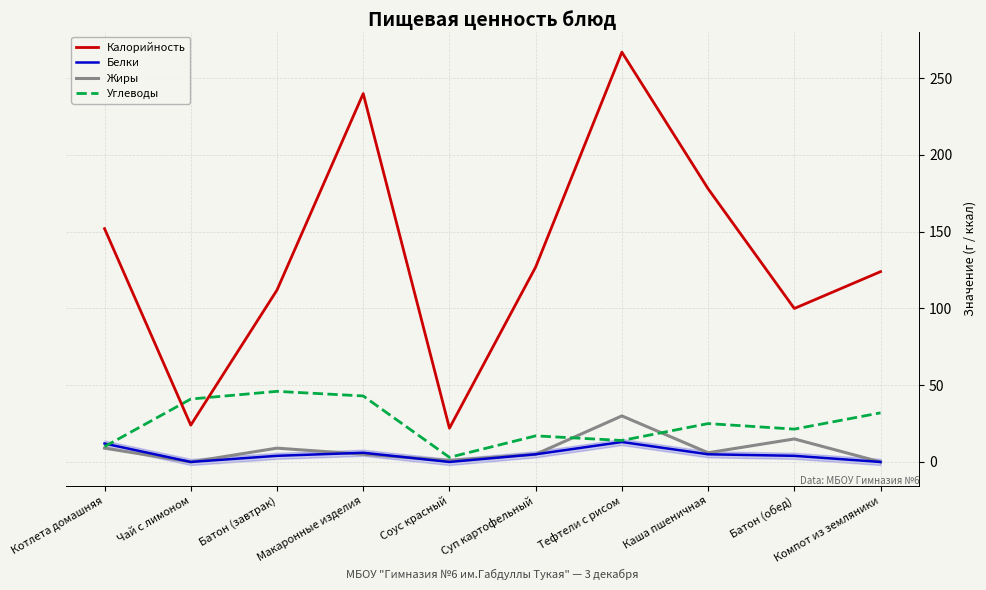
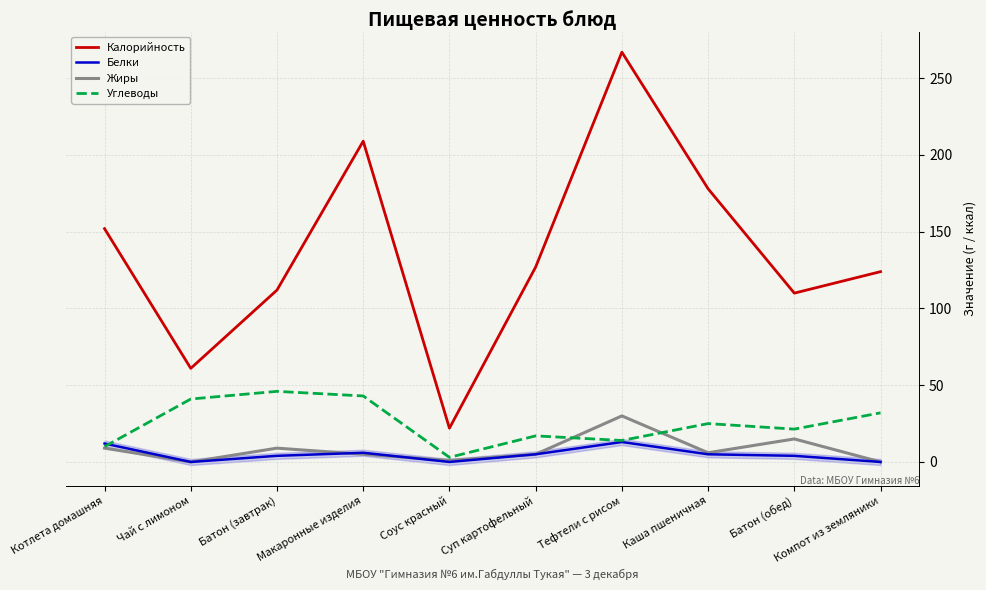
Калорийность, Чай с лимоном: 24 -> 61
Калорийность, Макаронные изделия: 240 -> 209
Калорийность, Батон (обед): 100 -> 110
